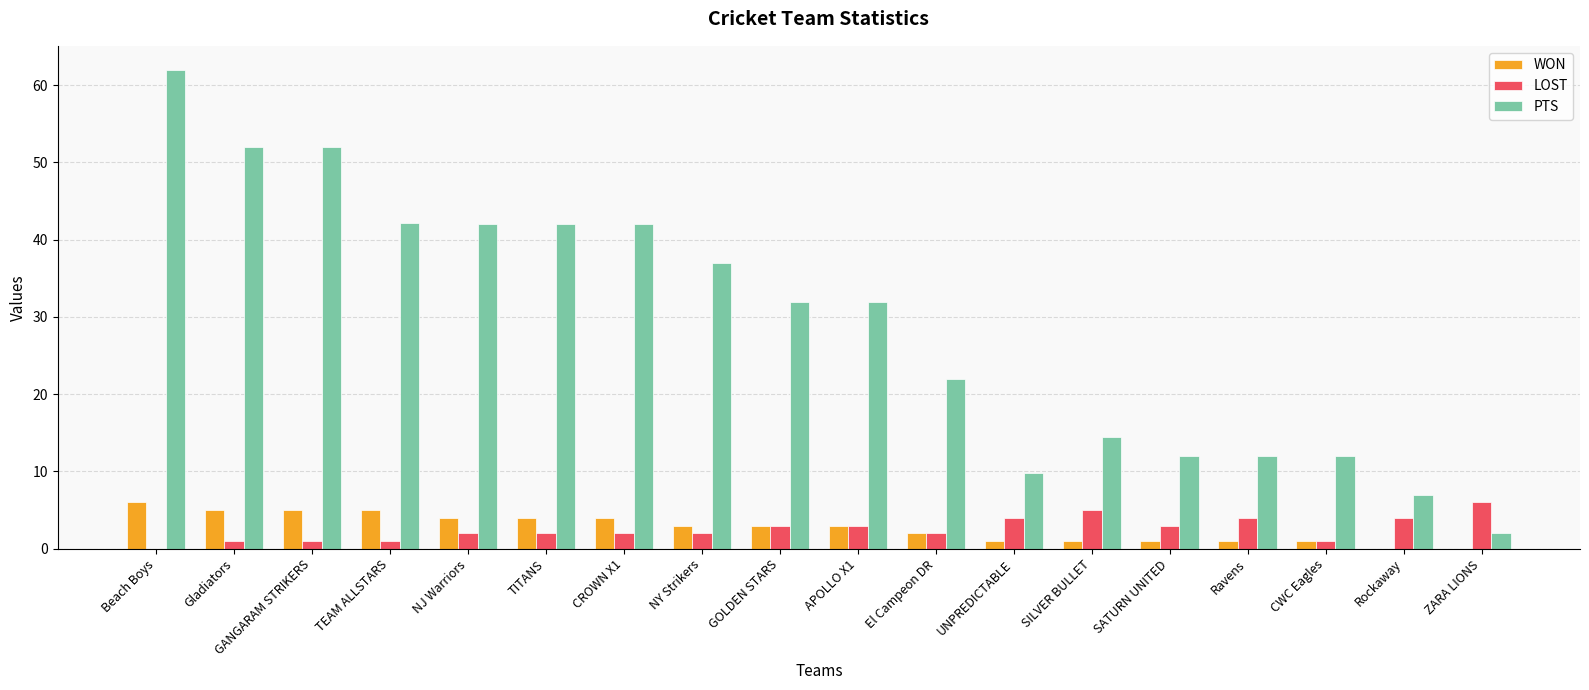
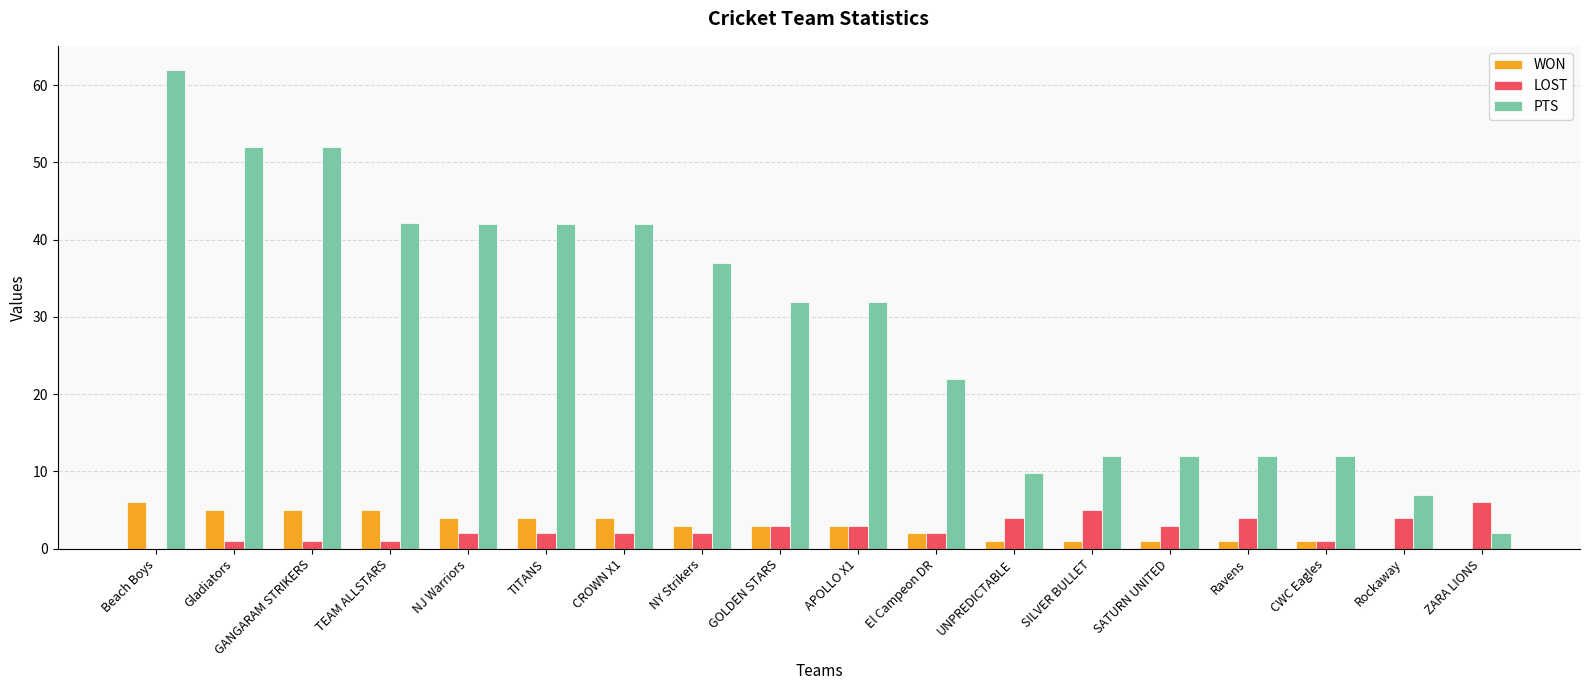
PTS, SILVER BULLET: 14 -> 12
